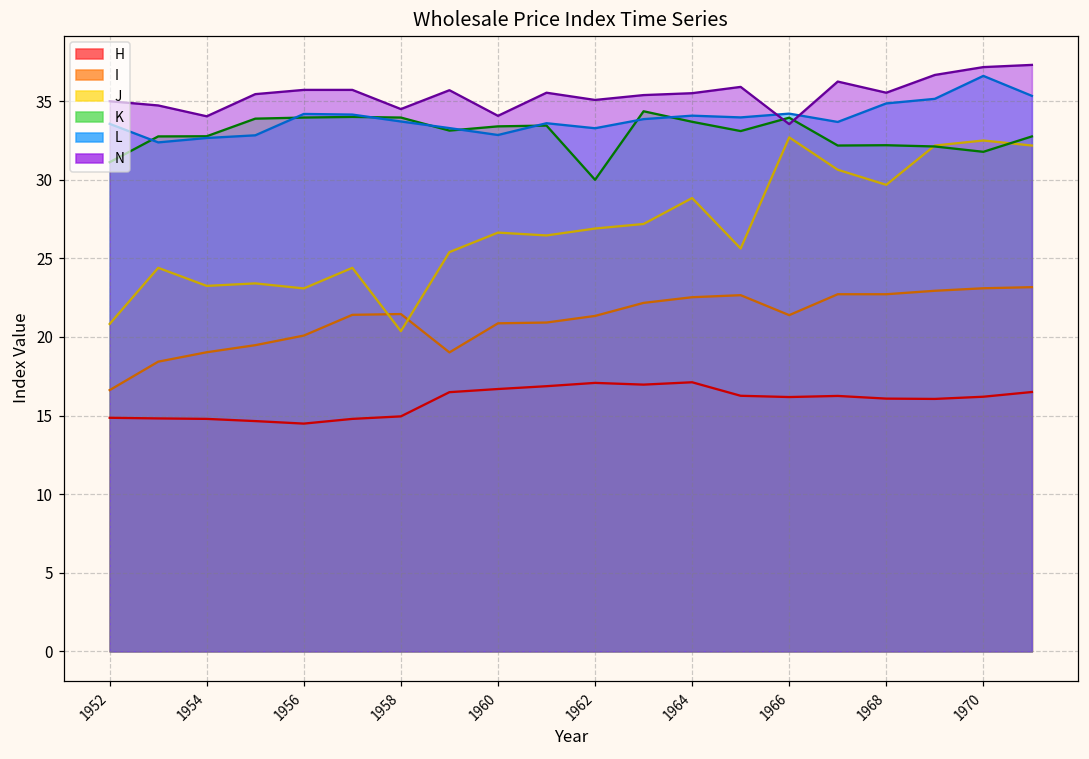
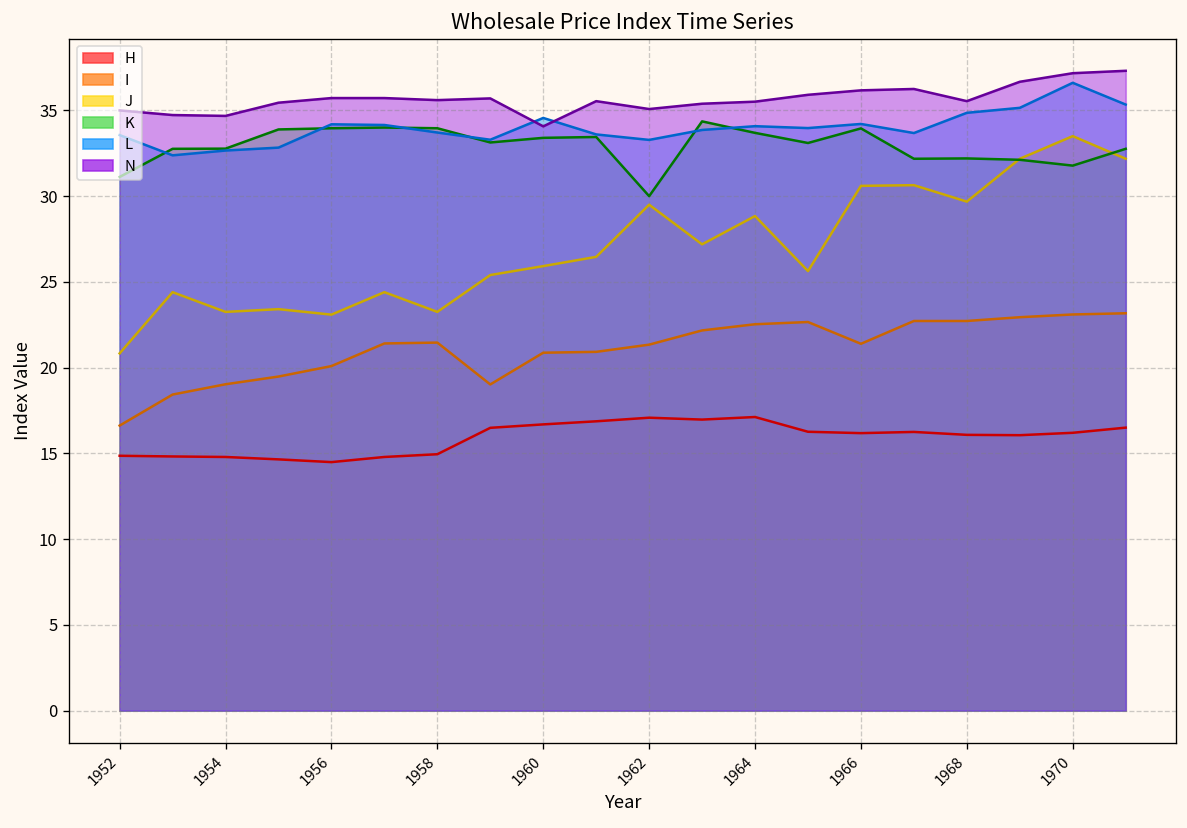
N, 1954: 34.0 -> 34.7
J, 1958: 20.4 -> 23.3
N, 1958: 34.5 -> 35.6
J, 1960: 26.6 -> 25.9
L, 1960: 32.9 -> 34.6
J, 1962: 26.9 -> 29.5
J, 1966: 32.7 -> 30.6
N, 1966: 33.5 -> 36.2
J, 1970: 32.5 -> 33.5
